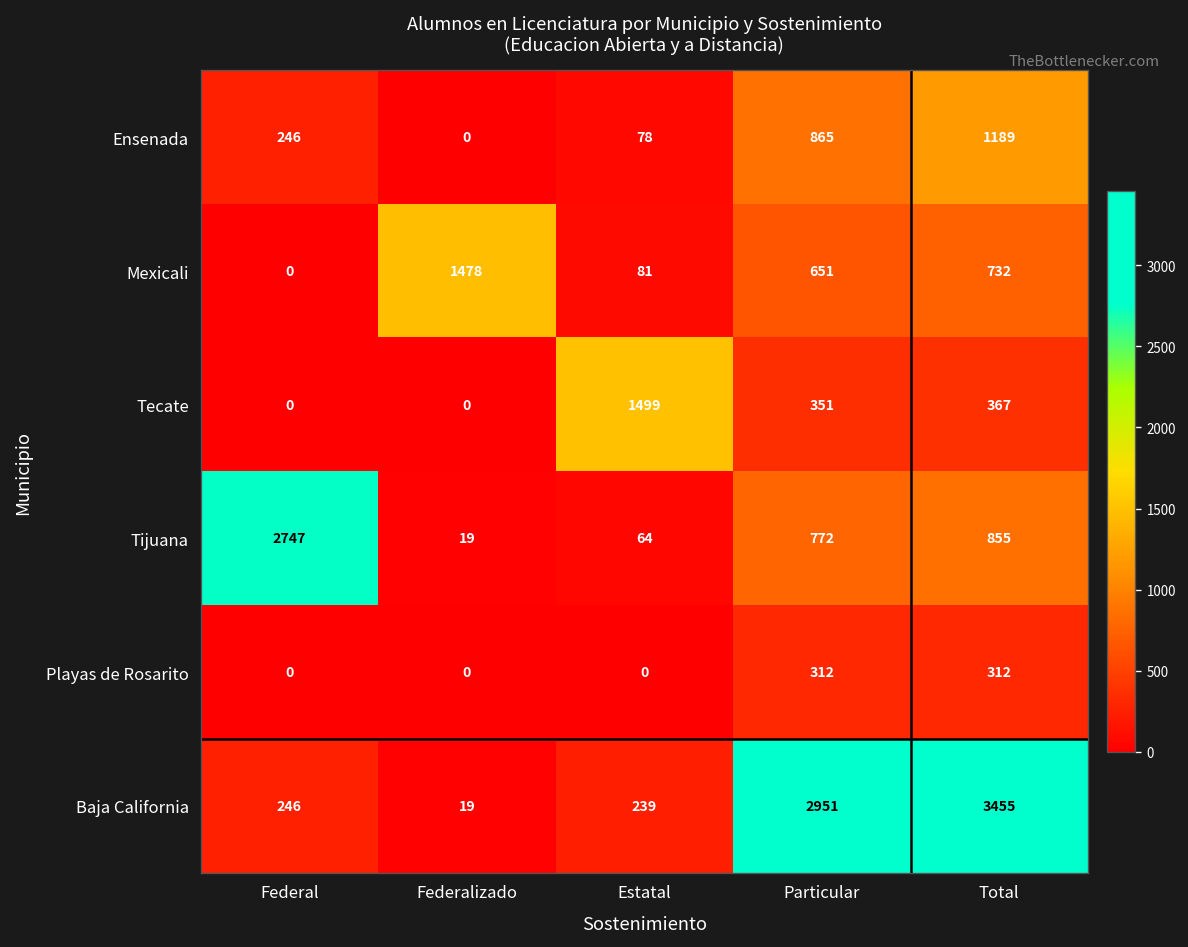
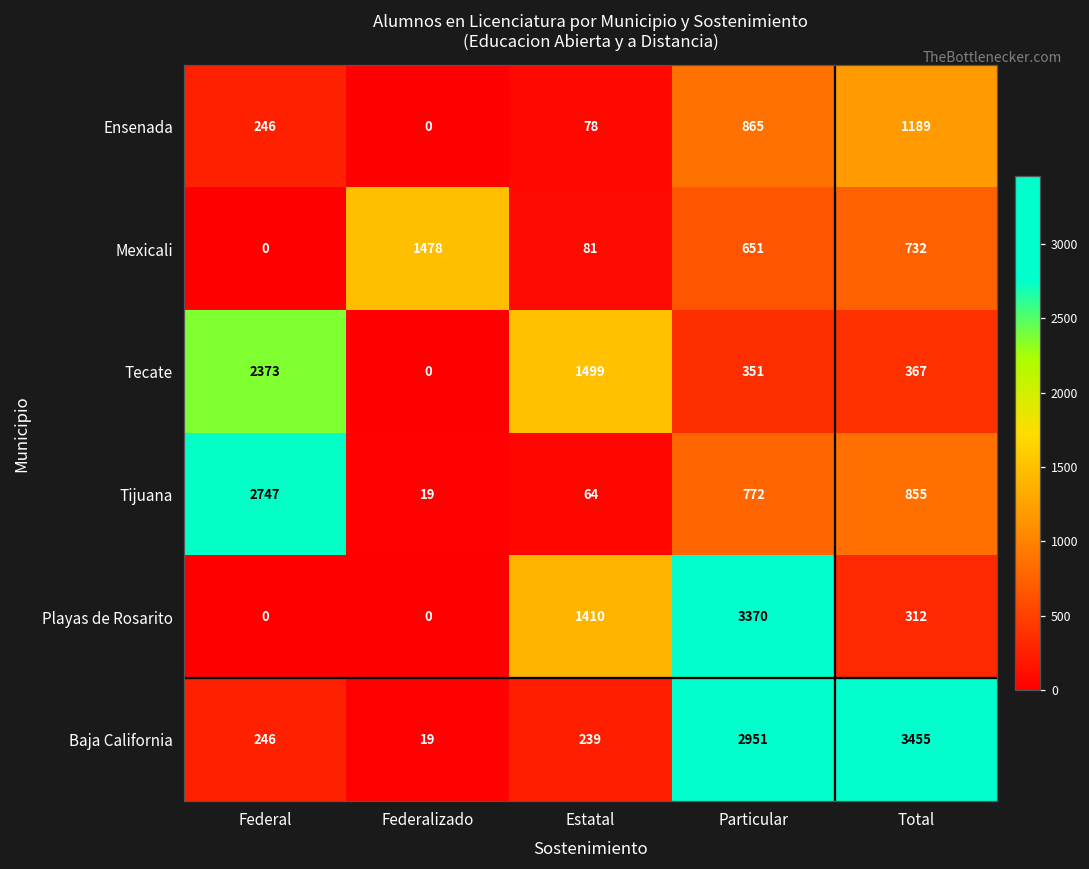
Tecate, Federal: 0 -> 2373
Playas de Rosarito, Estatal: 0 -> 1410
Playas de Rosarito, Particular: 312 -> 3370
